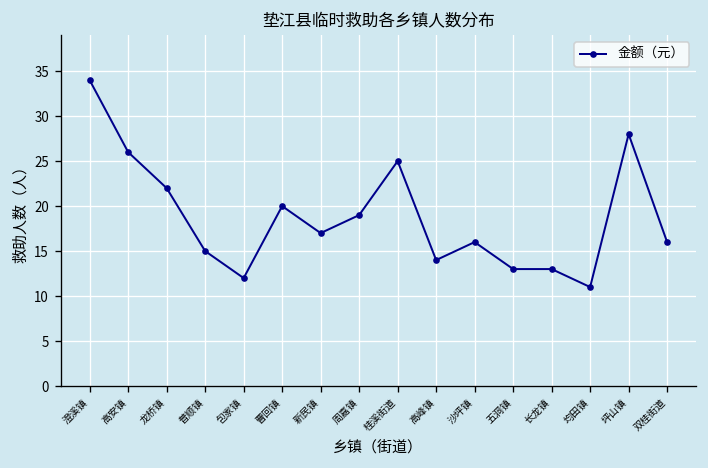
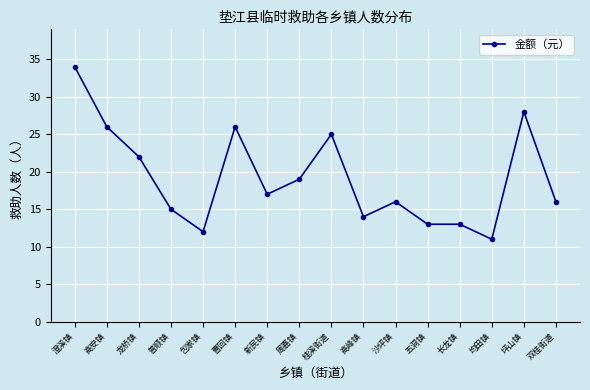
曹回镇: 20 -> 26
